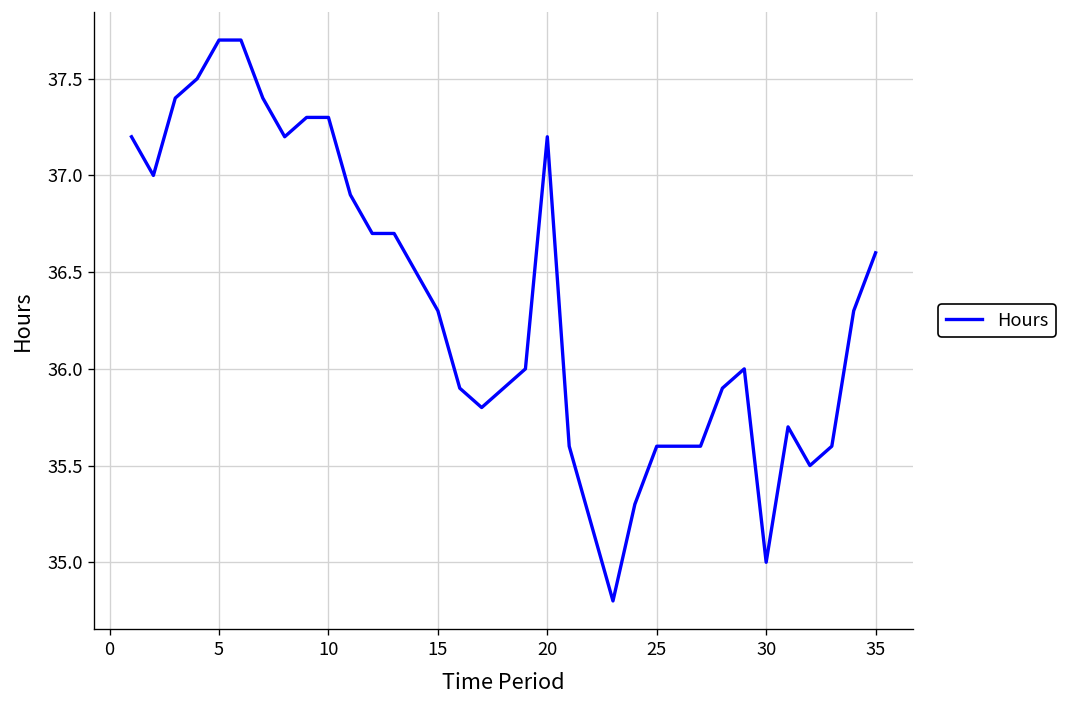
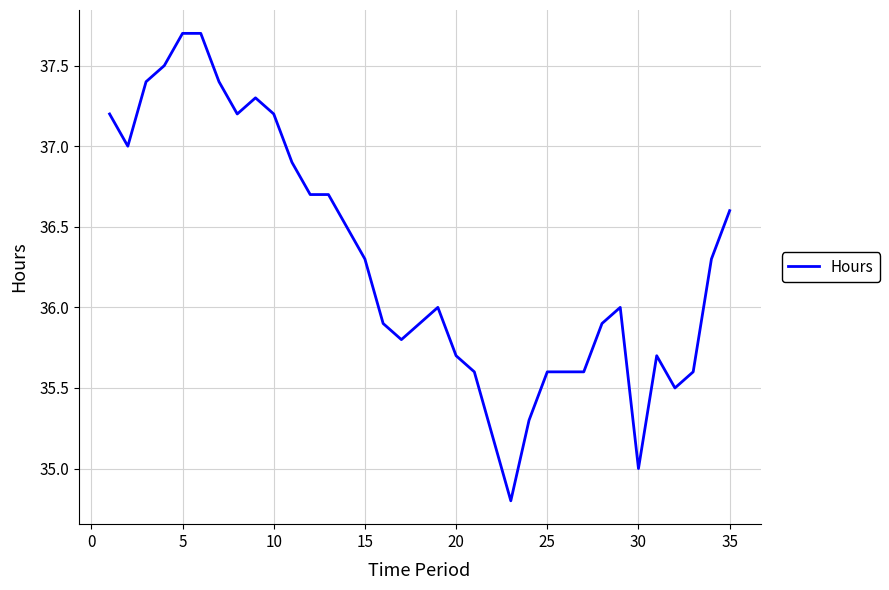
10: 37.3 -> 37.2
20: 37.2 -> 35.7
